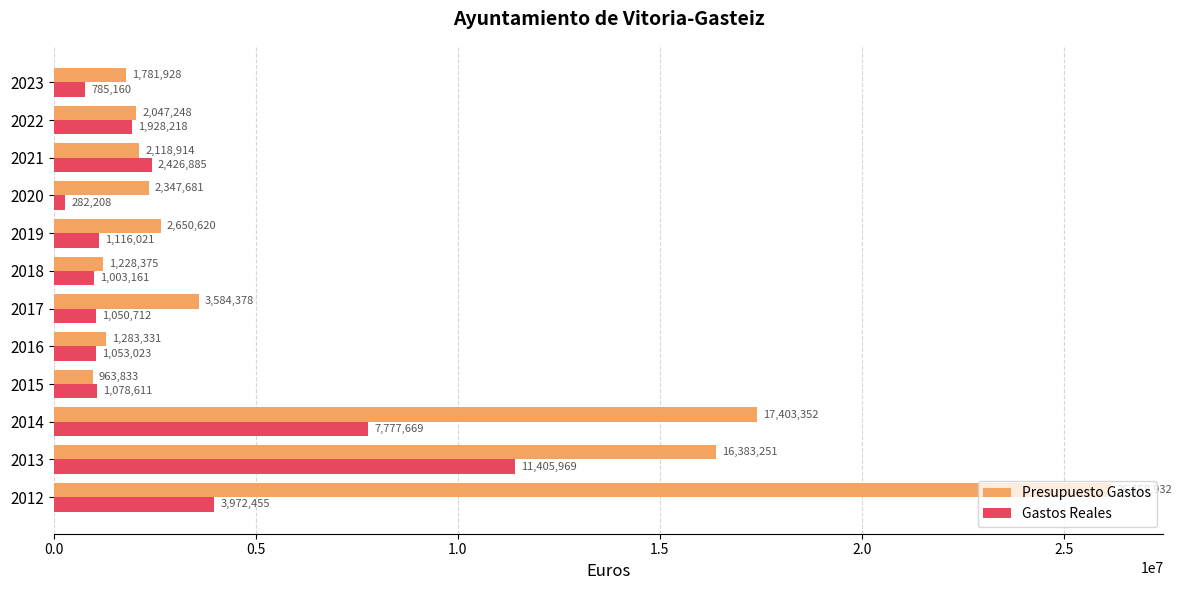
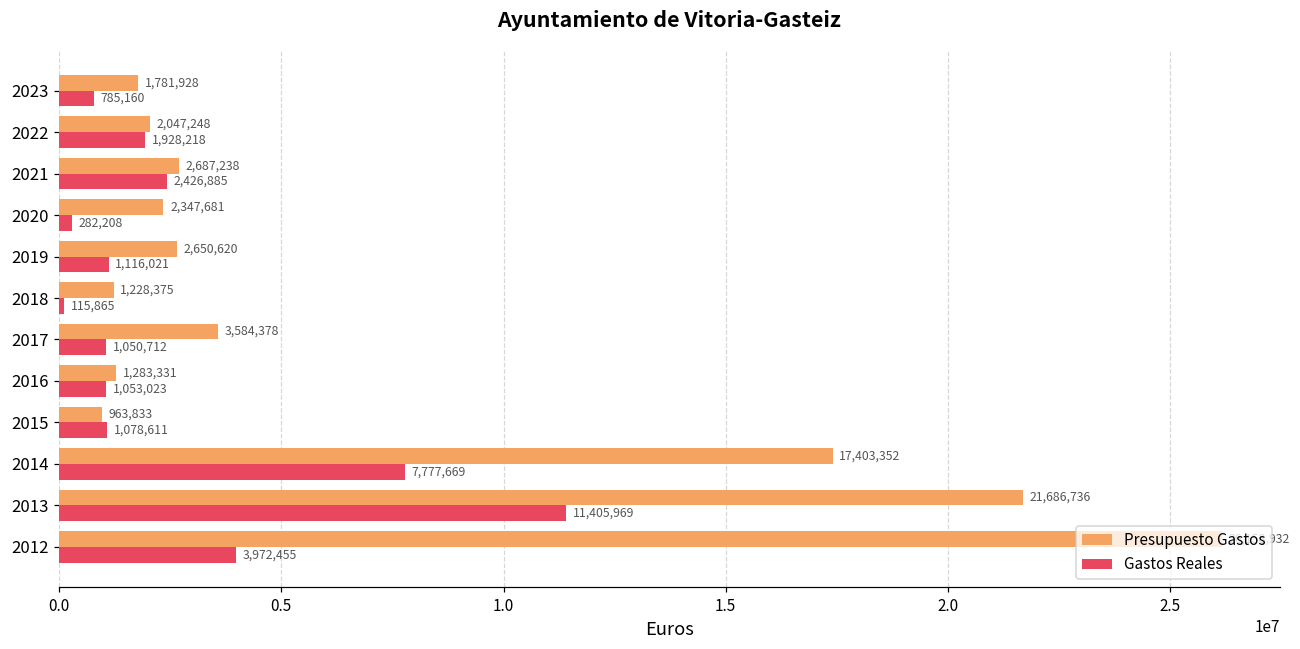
Presupuesto Gastos, 2021: 2,118,914 -> 2,687,238
Gastos Reales, 2018: 1,003,161 -> 115,865
Presupuesto Gastos, 2013: 16,383,251 -> 21,686,736
